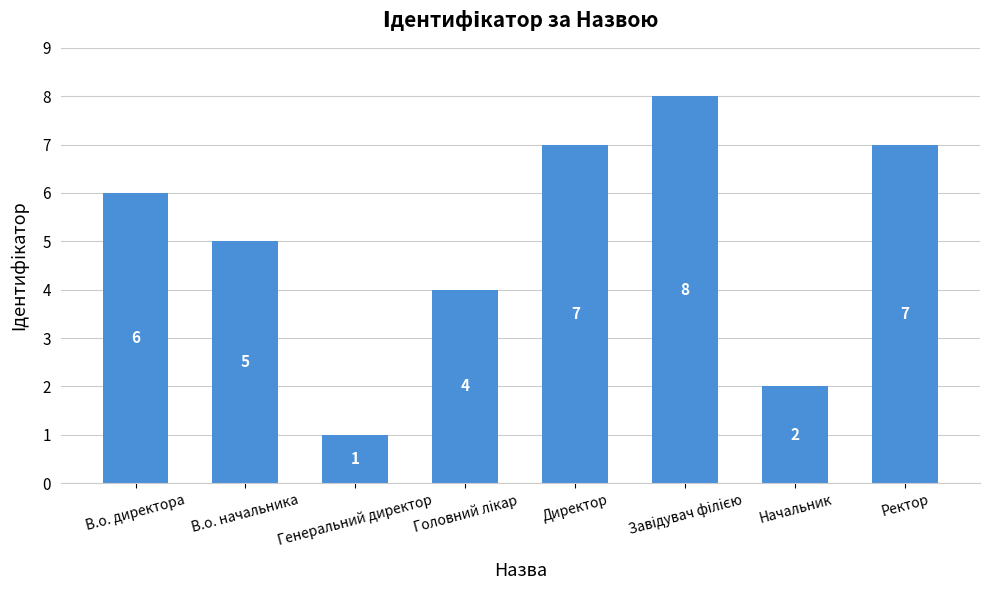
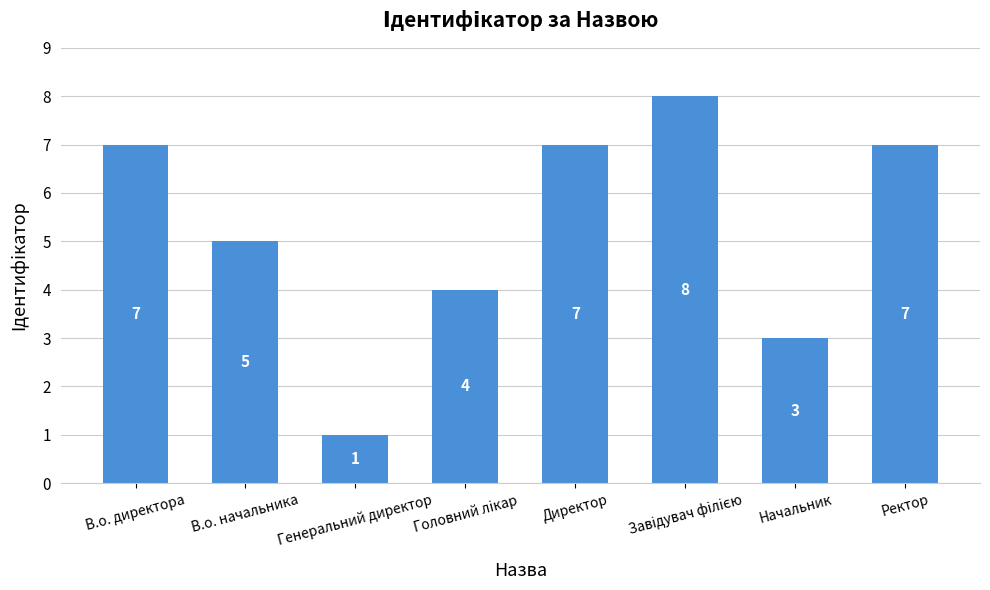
В.о. директора: 6 -> 7
Начальник: 2 -> 3
